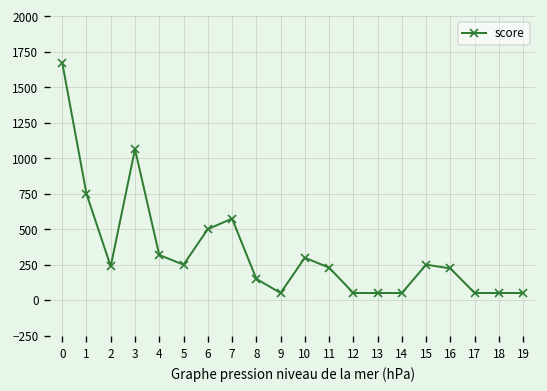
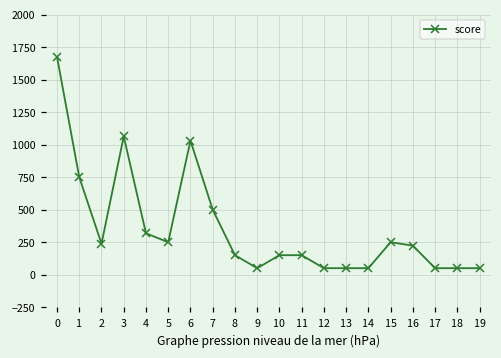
6: 500 -> 1030
7: 580 -> 500
10: 300 -> 150
11: 230 -> 150
